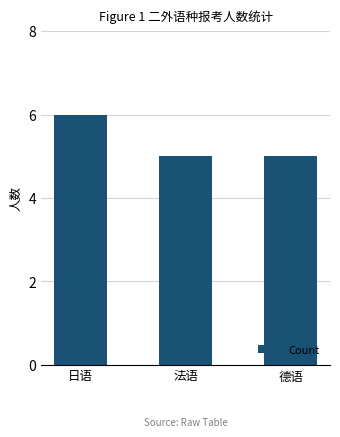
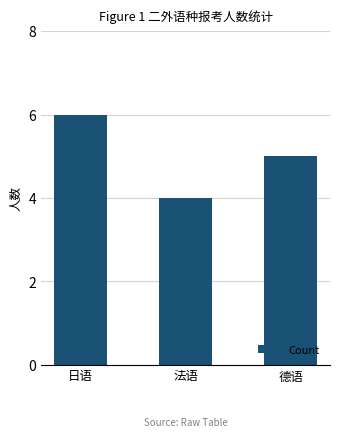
法语: 5 -> 4
